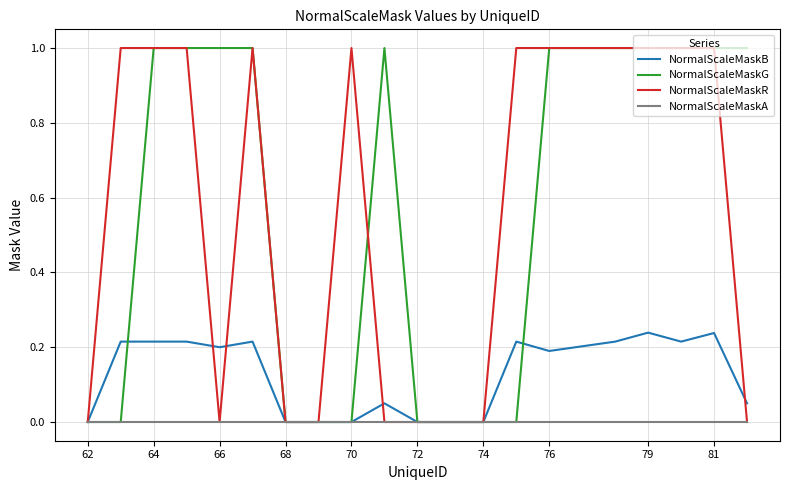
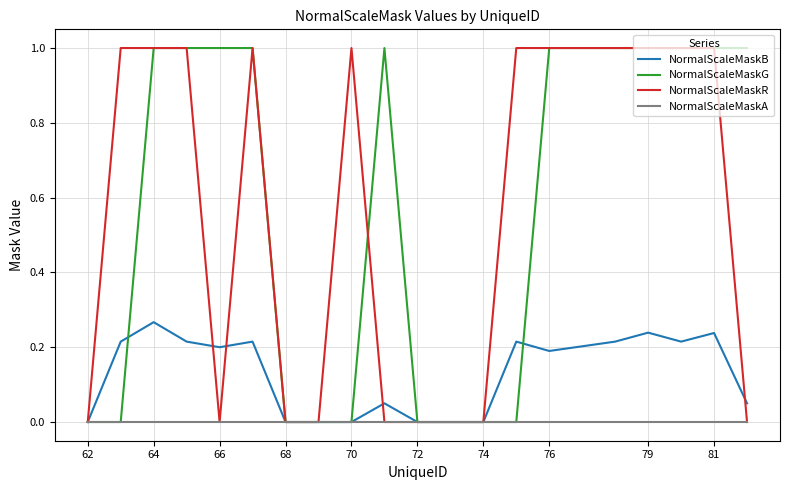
NormalScaleMaskB, 64: 0.22 -> 0.27
